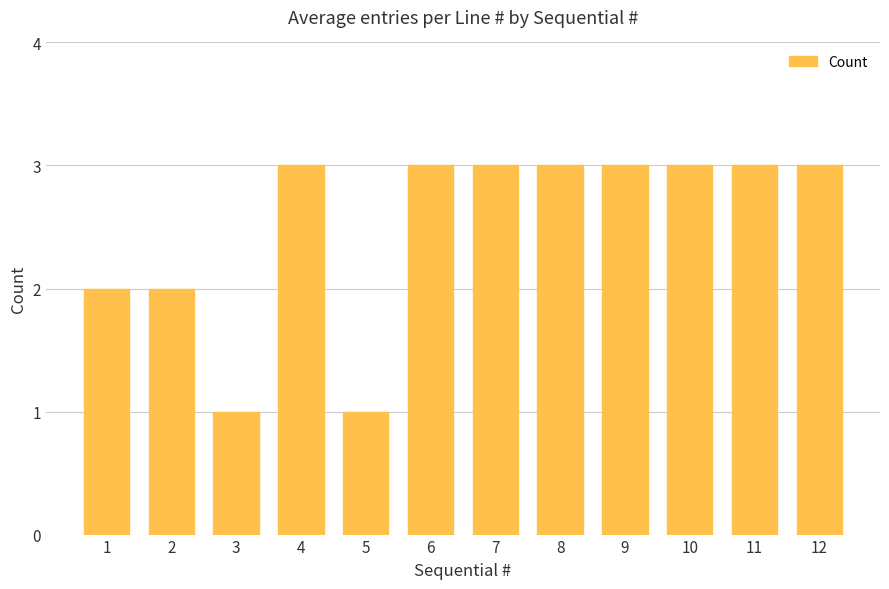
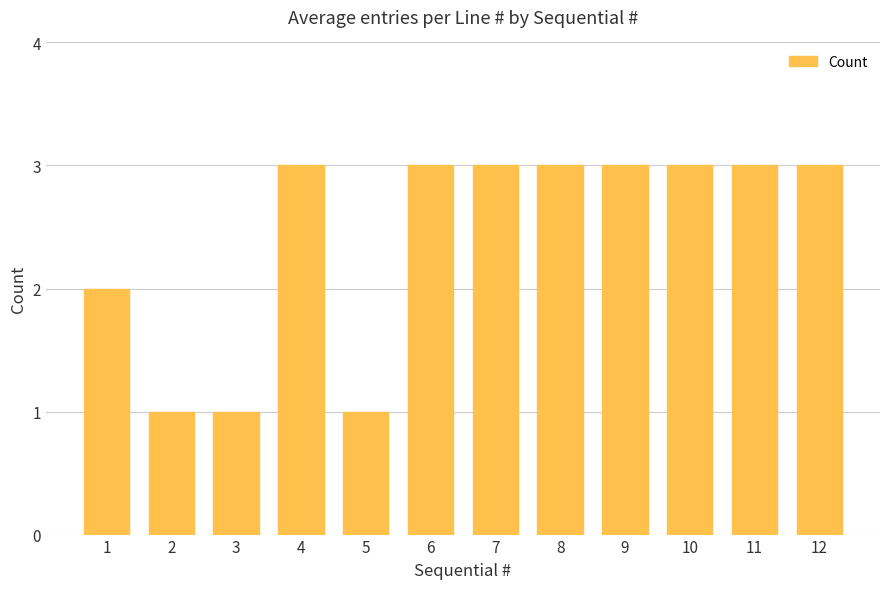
2: 2 -> 1
